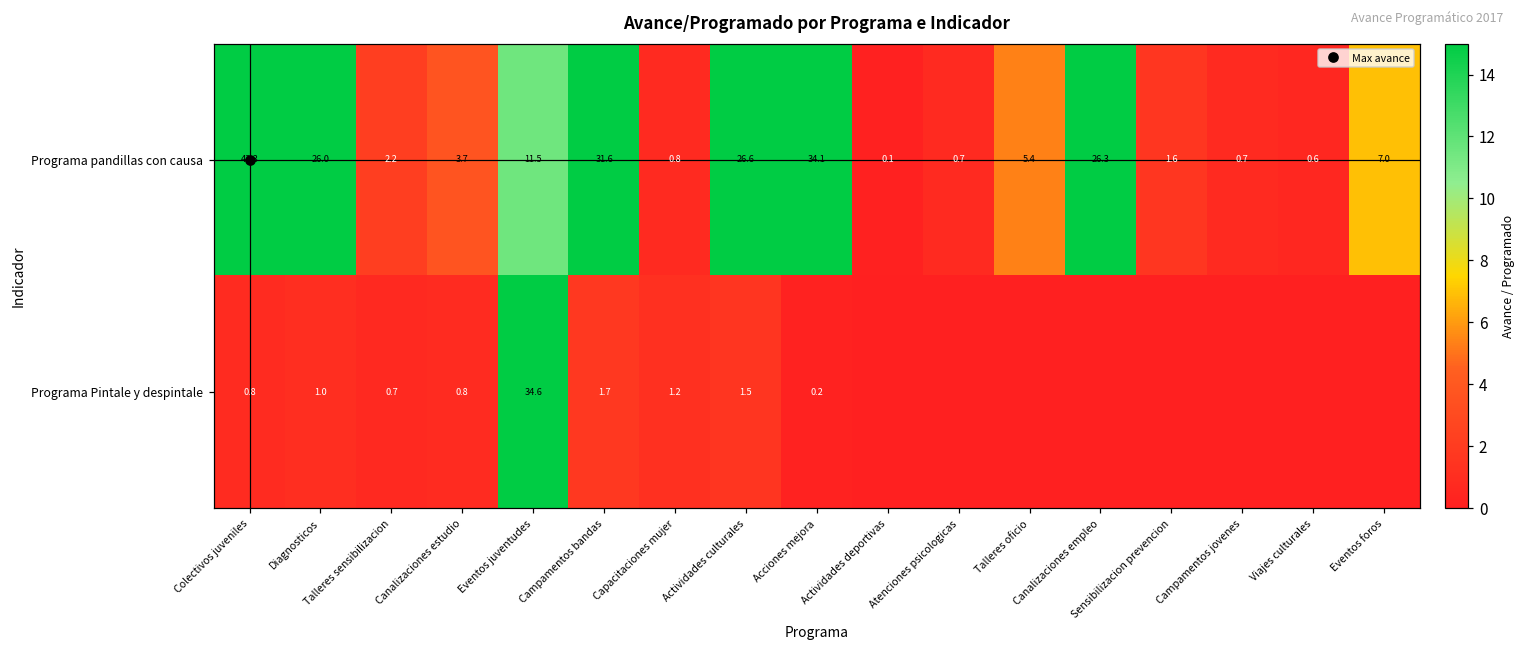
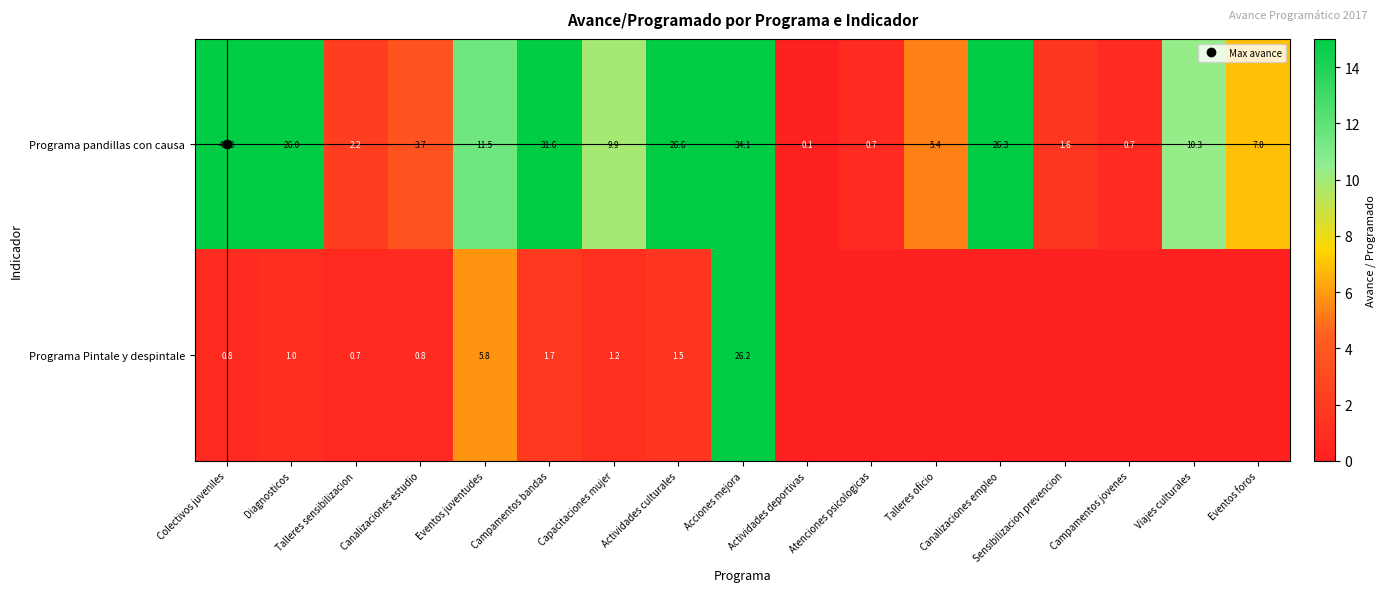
Programa pandillas con causa, Capacitaciones mujer: 0.8 -> 9.9
Programa pandillas con causa, Viajes culturales: 0.6 -> 10.3
Programa Pintale y despintale, Eventos juventudes: 34.6 -> 5.8
Programa Pintale y despintale, Acciones mejora: 0.2 -> 26.2
